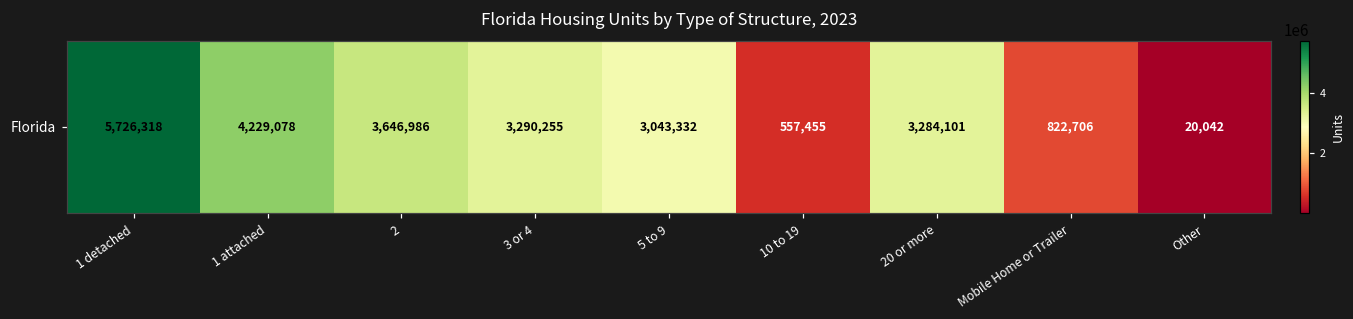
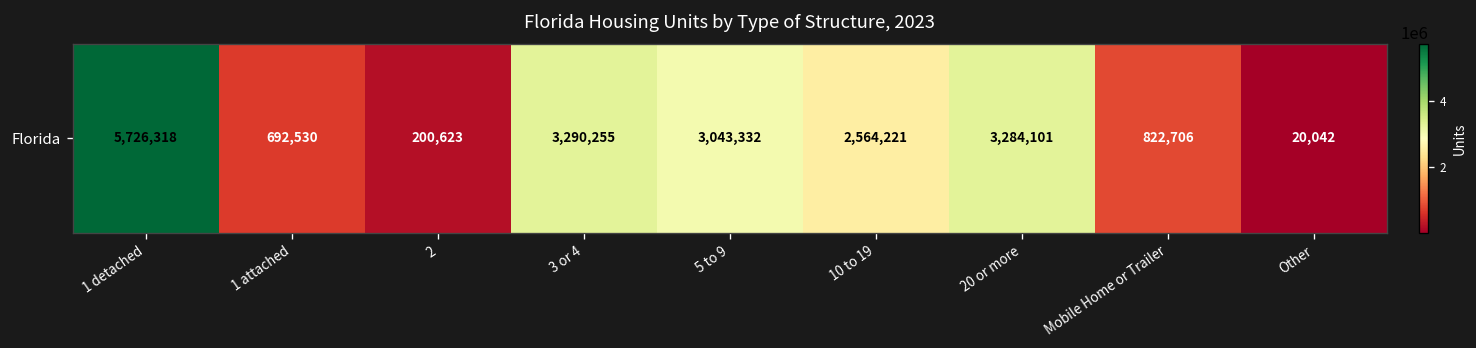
Florida, 1 attached: 4,229,078 -> 692,530
Florida, 2: 3,646,986 -> 200,623
Florida, 10 to 19: 557,455 -> 2,564,221
